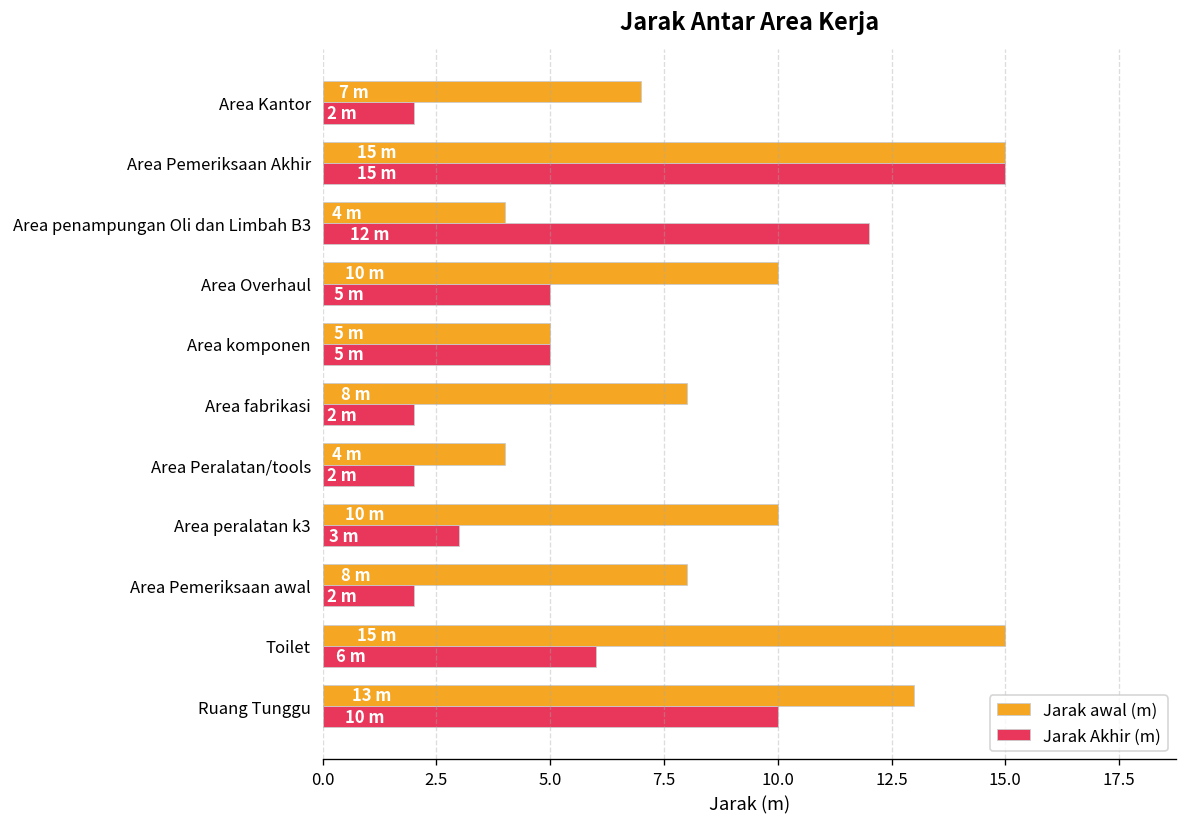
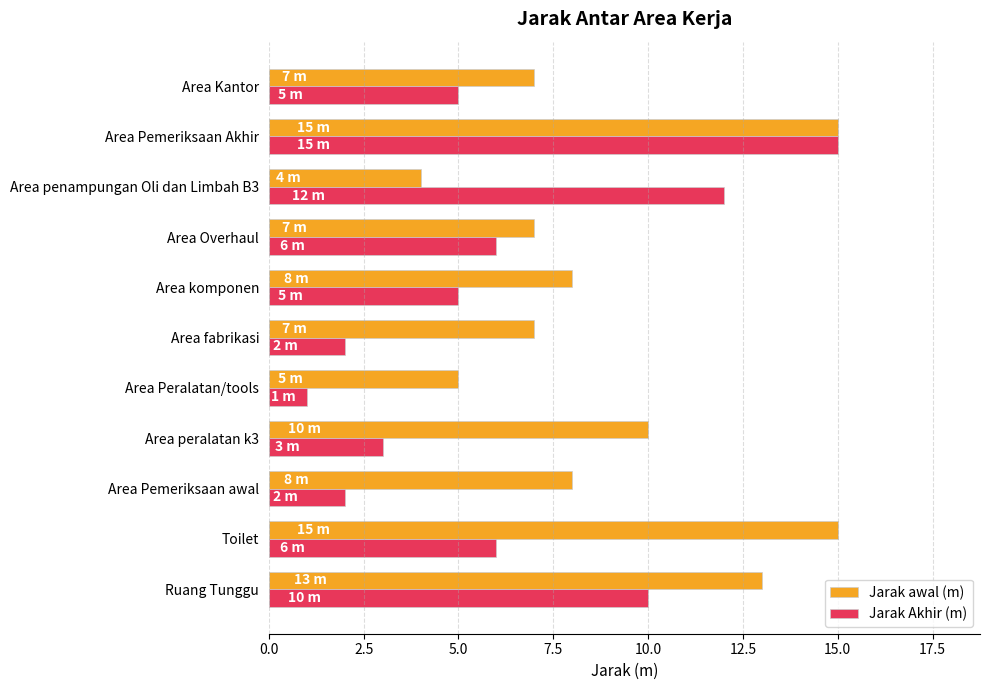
Jarak Akhir (m), Area Kantor: 2 -> 5
Jarak awal (m), Area Overhaul: 10 -> 7
Jarak Akhir (m), Area Overhaul: 5 -> 6
Jarak awal (m), Area komponen: 5 -> 8
Jarak awal (m), Area fabrikasi: 8 -> 7
Jarak awal (m), Area Peralatan/tools: 4 -> 5
Jarak Akhir (m), Area Peralatan/tools: 2 -> 1
